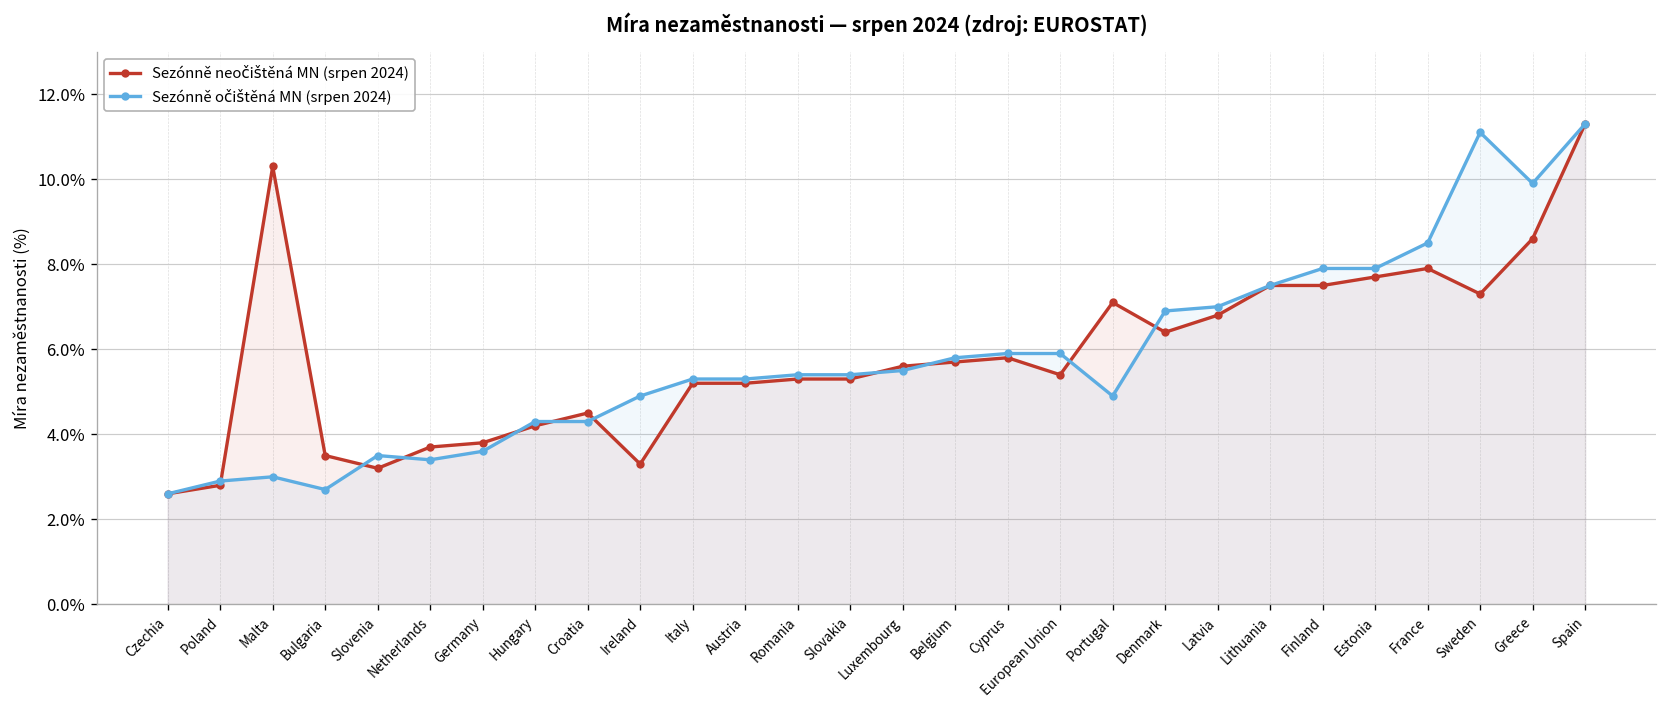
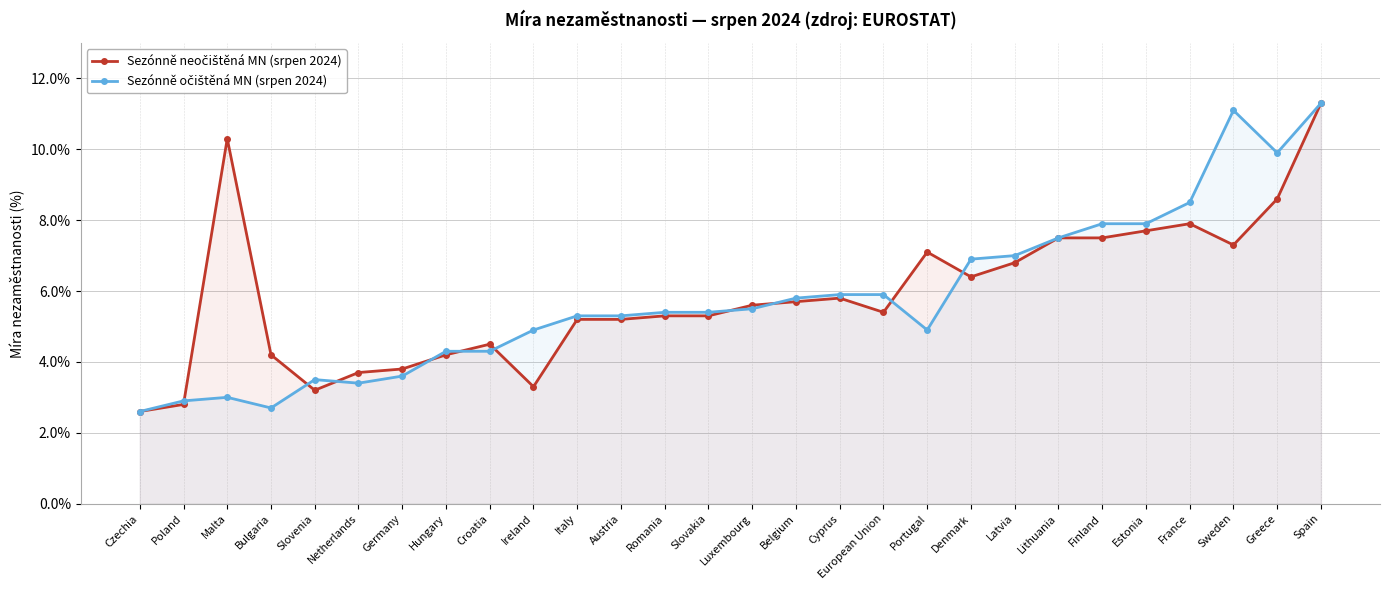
Sezónně neočištěná MN (srpen 2024), Bulgaria: 3.5% -> 4.2%
